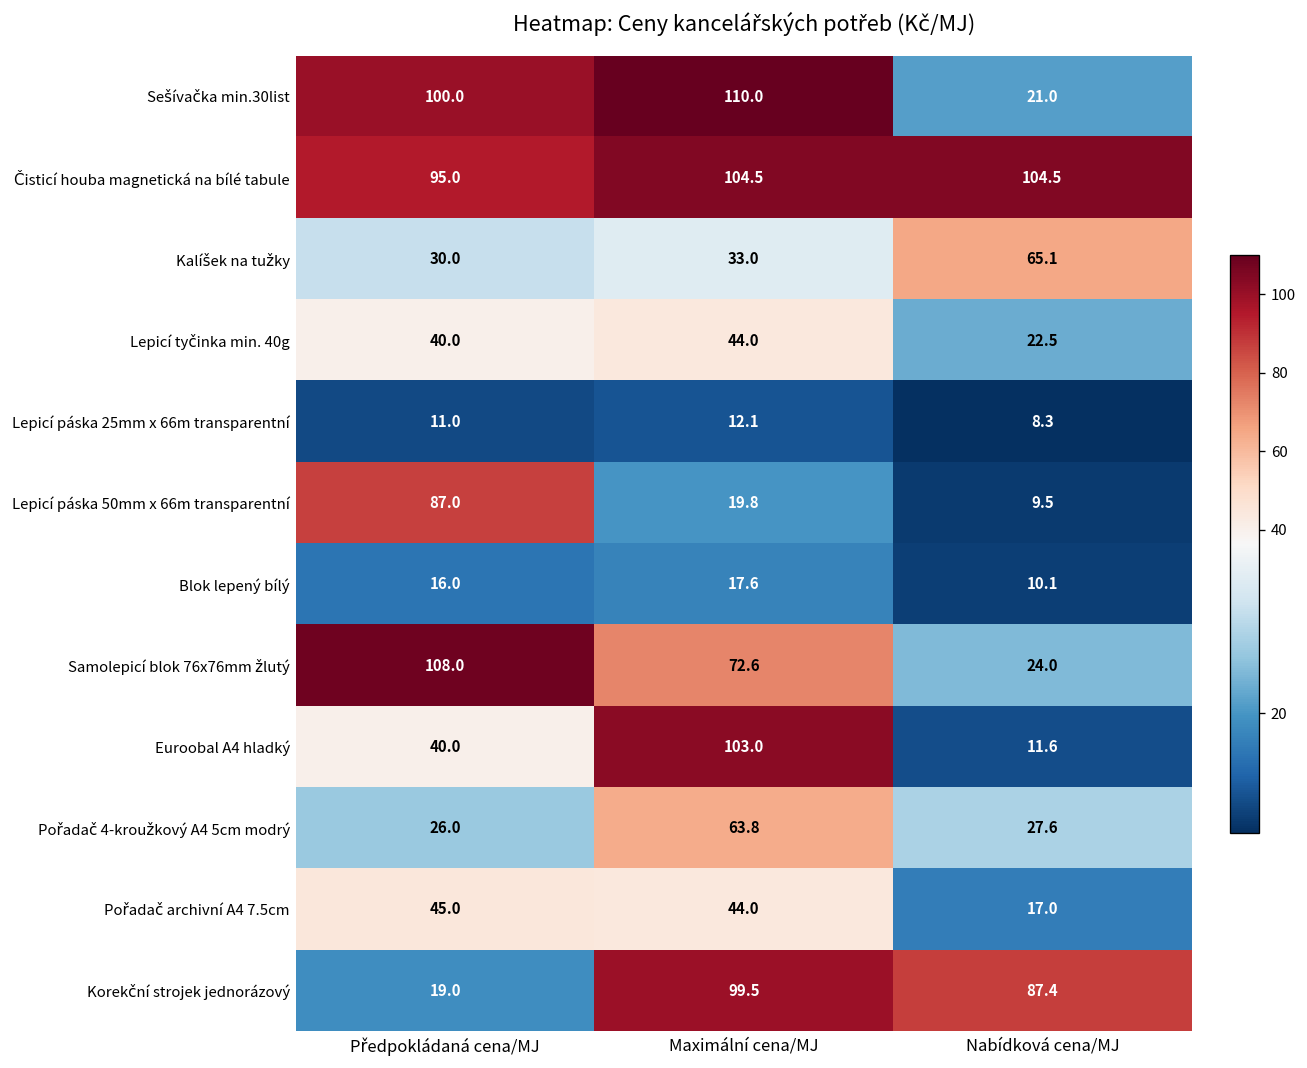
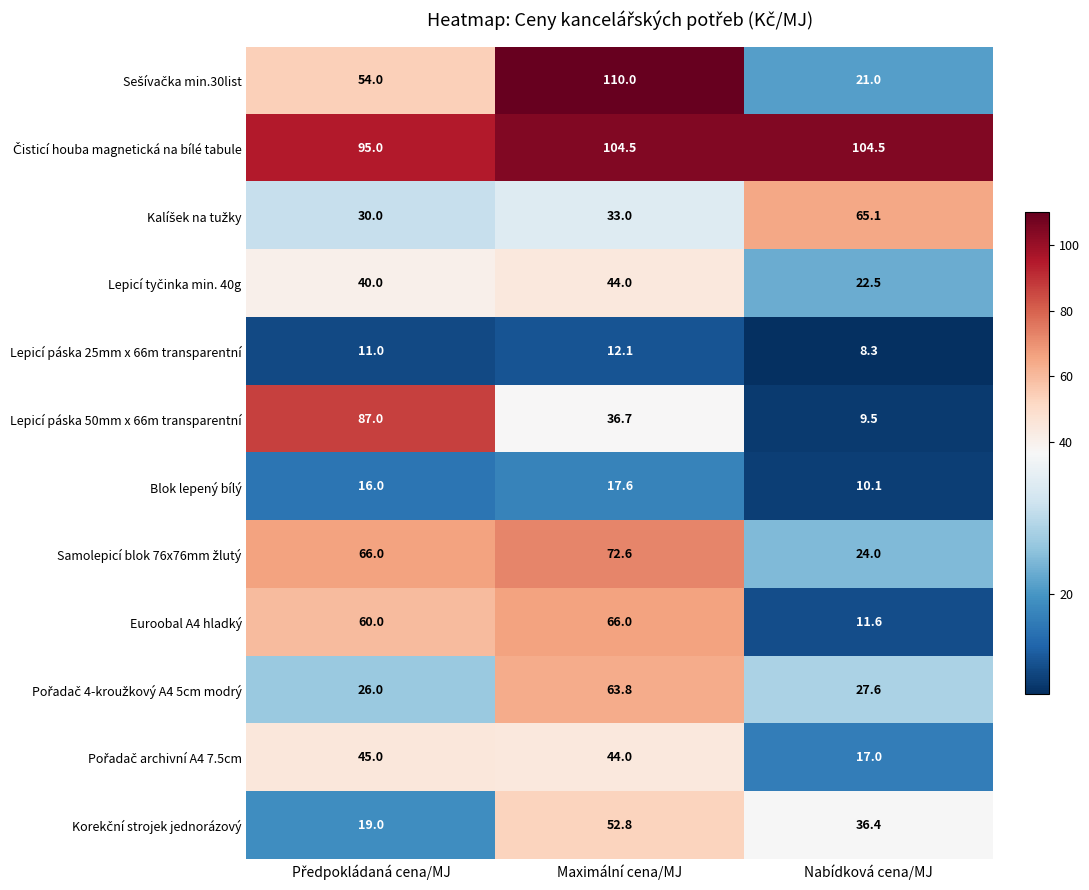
Sešívačka min.30list, Předpokládaná cena/MJ: 100.0 -> 54.0
Lepicí páska 50mm x 66m transparentní, Maximální cena/MJ: 19.8 -> 36.7
Samolepicí blok 76x76mm žlutý, Předpokládaná cena/MJ: 108.0 -> 66.0
Euroobal A4 hladký, Předpokládaná cena/MJ: 40.0 -> 60.0
Euroobal A4 hladký, Maximální cena/MJ: 103.0 -> 66.0
Korekční strojek jednorázový, Maximální cena/MJ: 99.5 -> 52.8
Korekční strojek jednorázový, Nabídková cena/MJ: 87.4 -> 36.4
